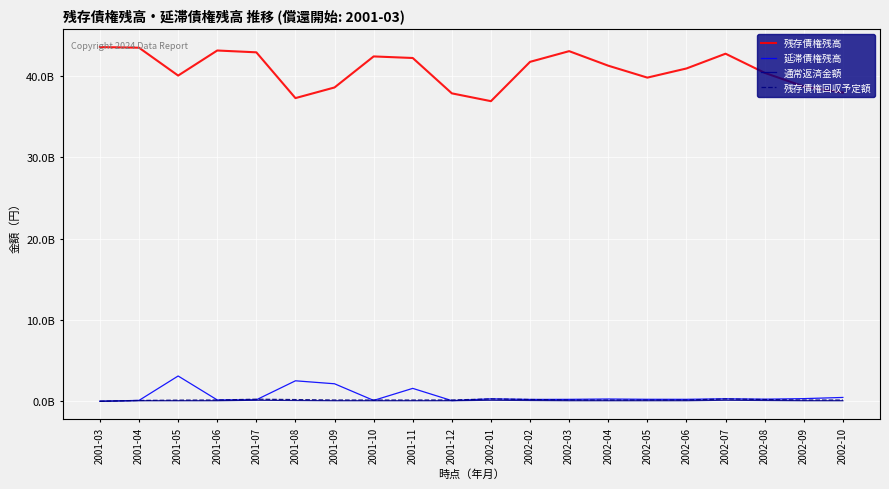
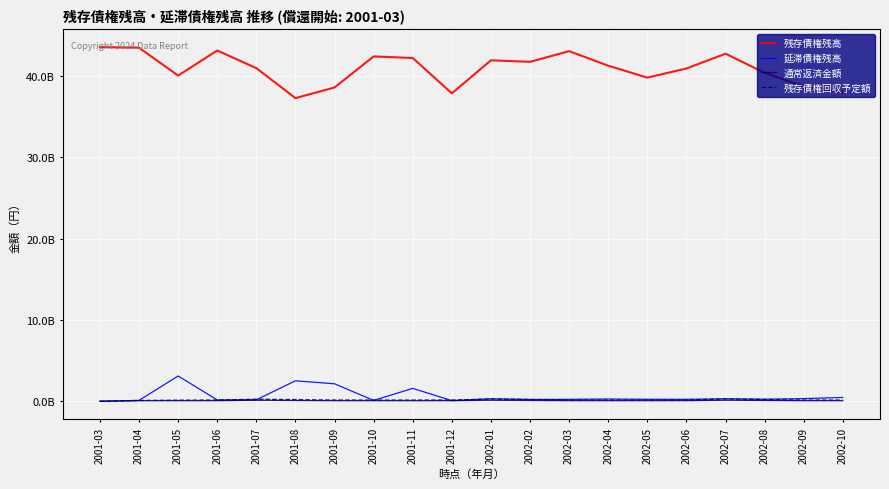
残存債権残高, 2001-07: 43000000000 -> 41000000000
残存債権残高, 2002-01: 37000000000 -> 42000000000
